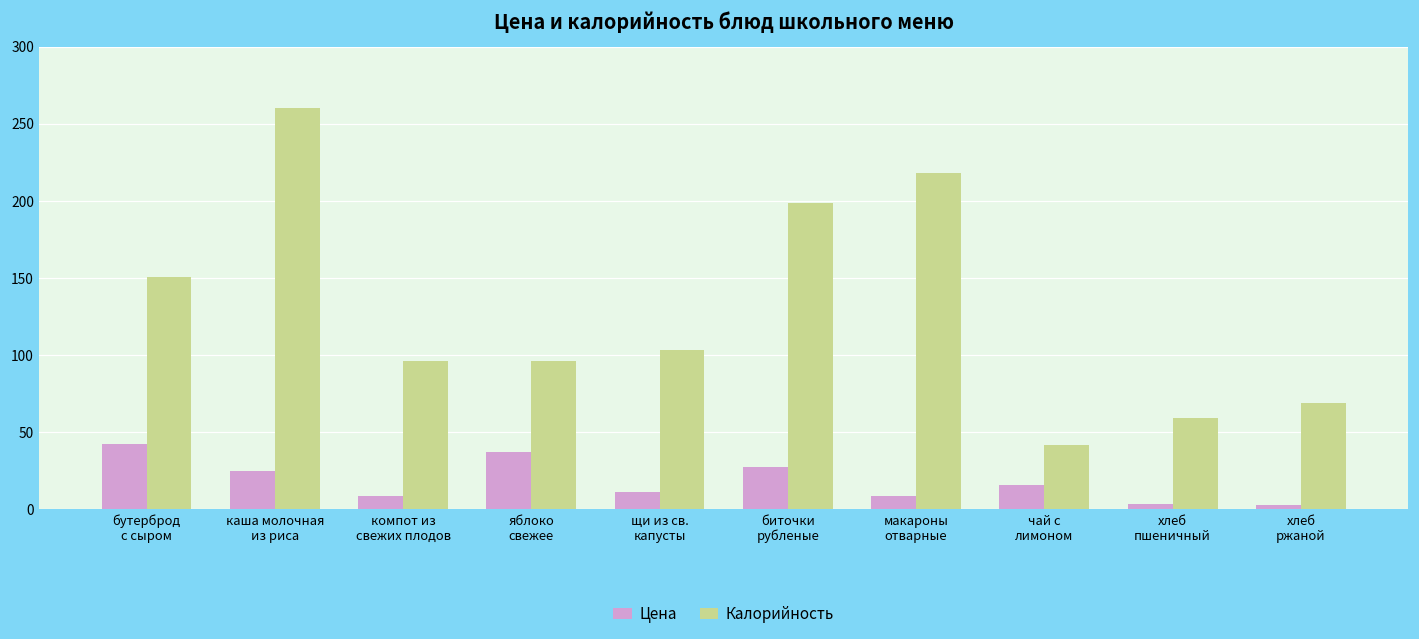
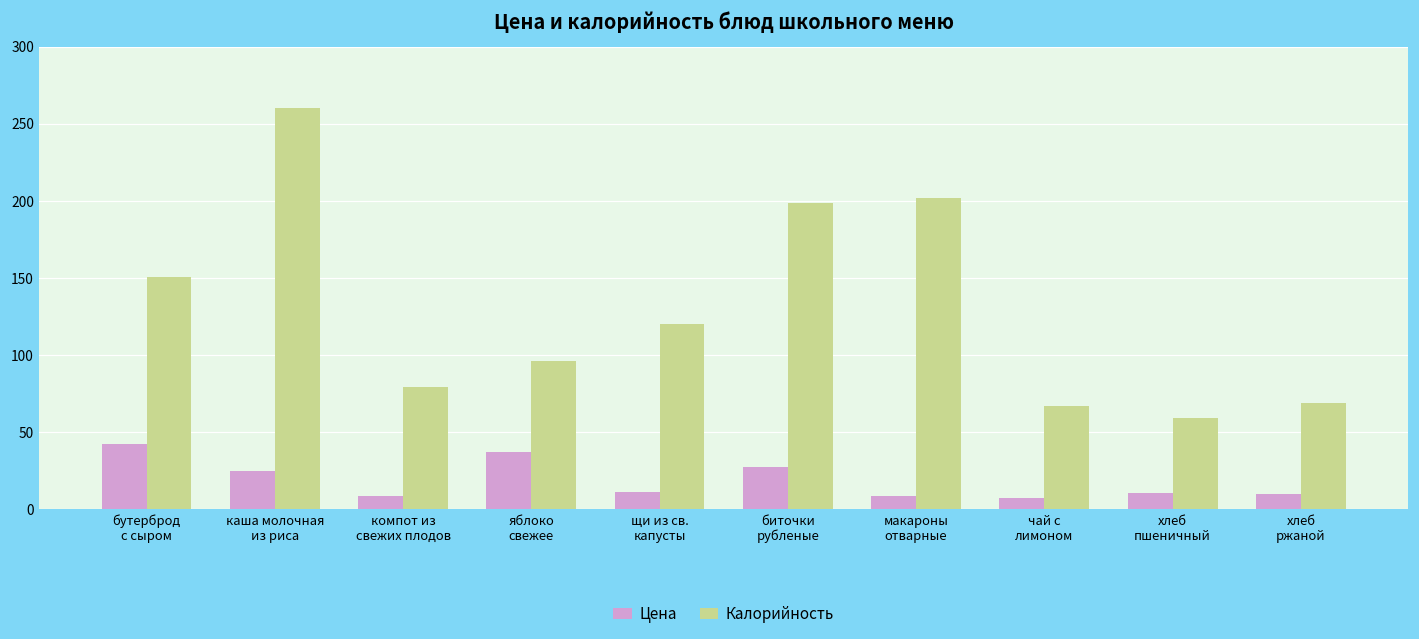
Калорийность, компот из свежих плодов: 96 -> 79
Калорийность, щи из св. капусты: 103 -> 120
Калорийность, макароны отварные: 218 -> 202
Цена, чай с лимоном: 15 -> 7
Калорийность, чай с лимоном: 42 -> 67
Цена, хлеб пшеничный: 3 -> 11
Цена, хлеб ржаной: 3 -> 10
